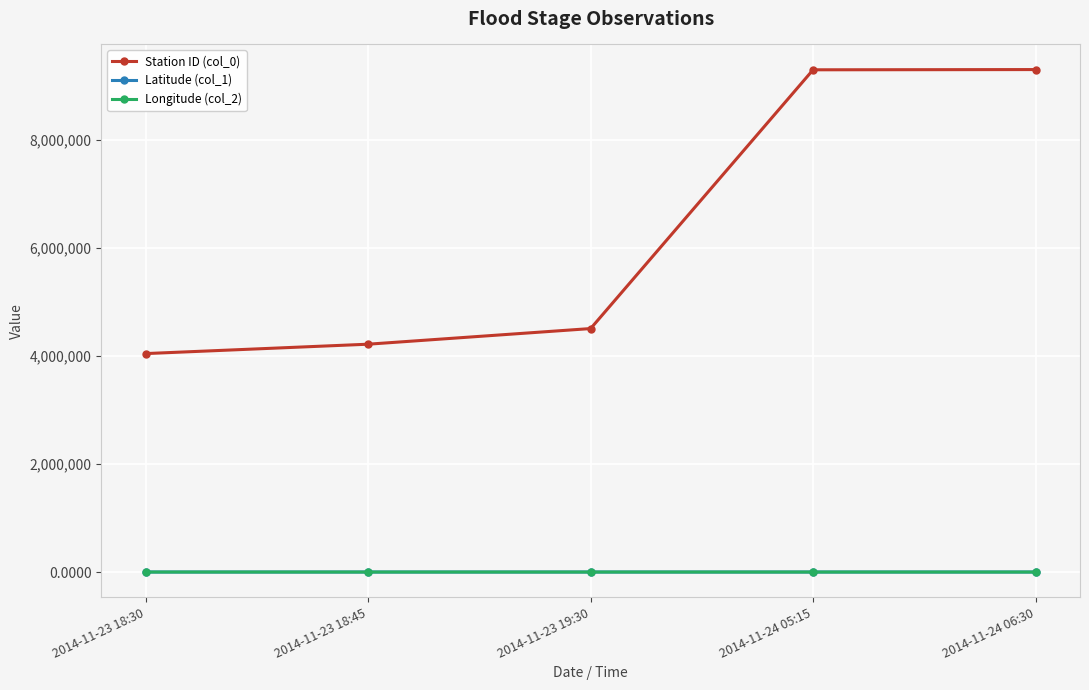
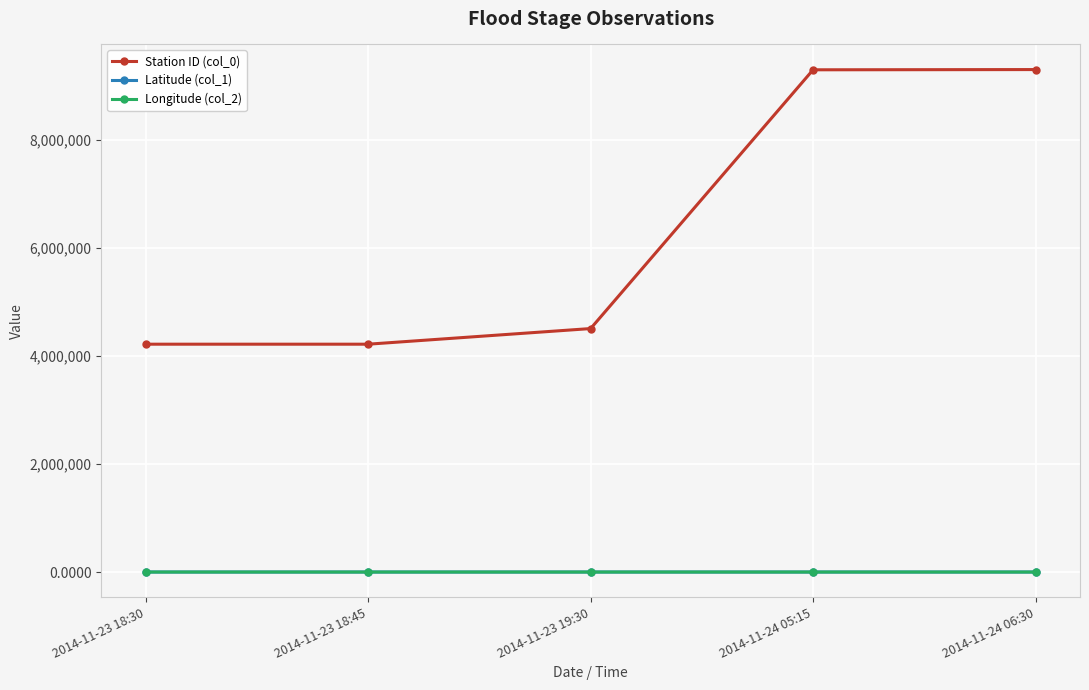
Station ID (col_0), 2014-11-23 18:30: 4,000,000 -> 4,200,000
